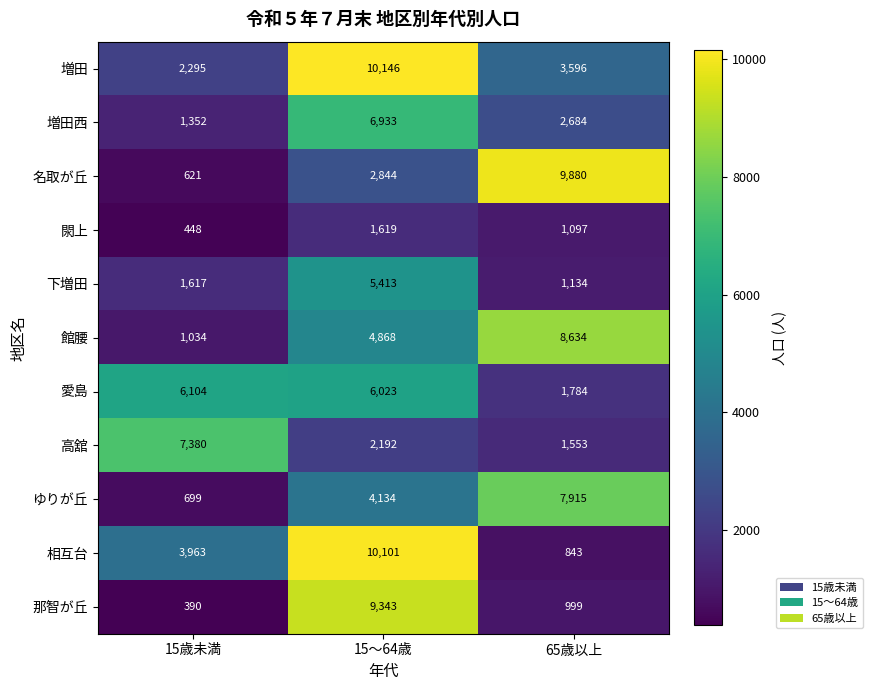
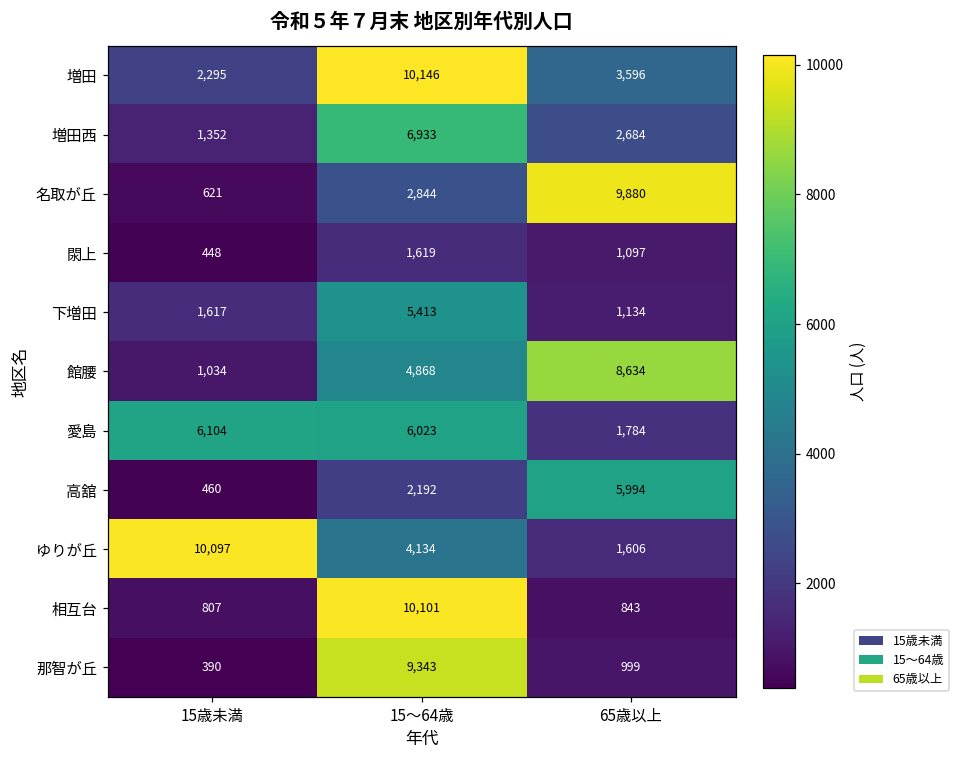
高舘, 15歳未満: 7,380 -> 460
高舘, 65歳以上: 1,553 -> 5,994
ゆりが丘, 15歳未満: 699 -> 10,097
ゆりが丘, 65歳以上: 7,915 -> 1,606
相互台, 15歳未満: 3,963 -> 807
